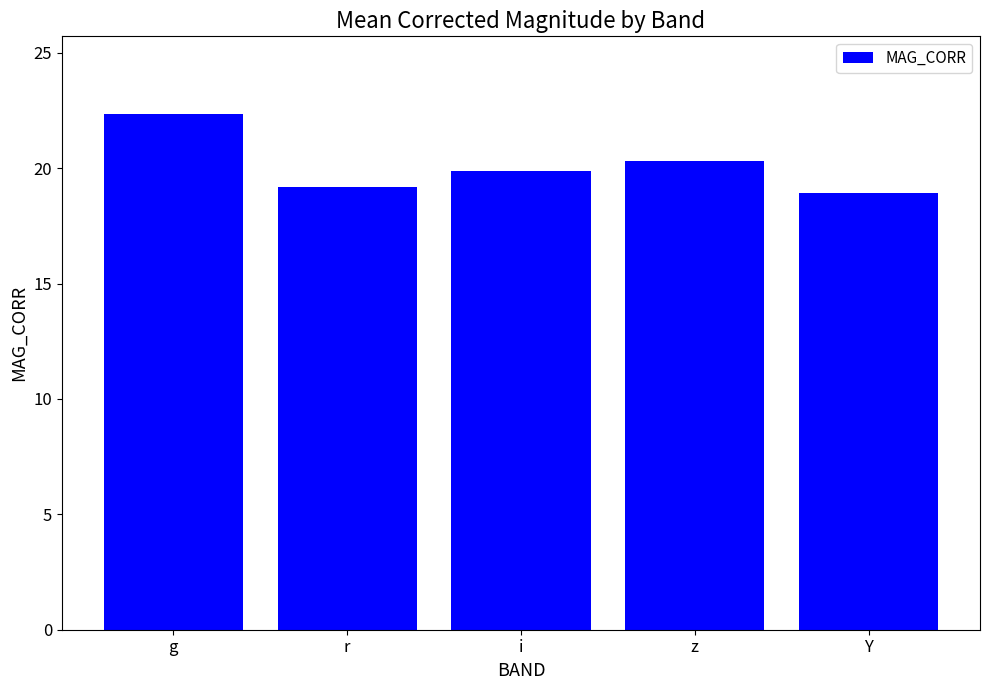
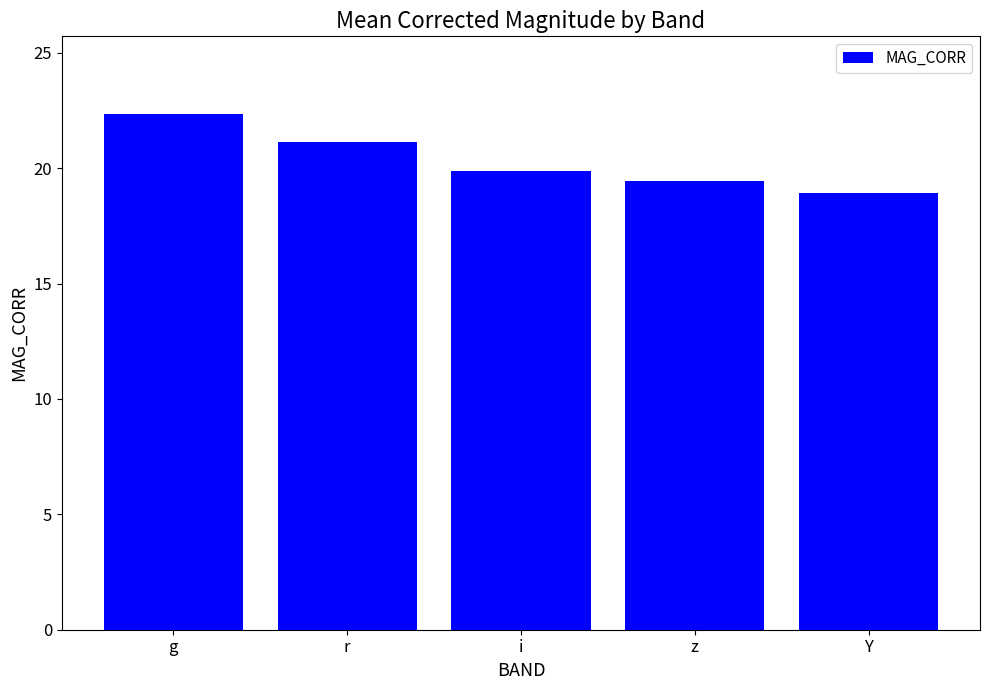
r: 19.2 -> 21.1
z: 20.3 -> 19.4
